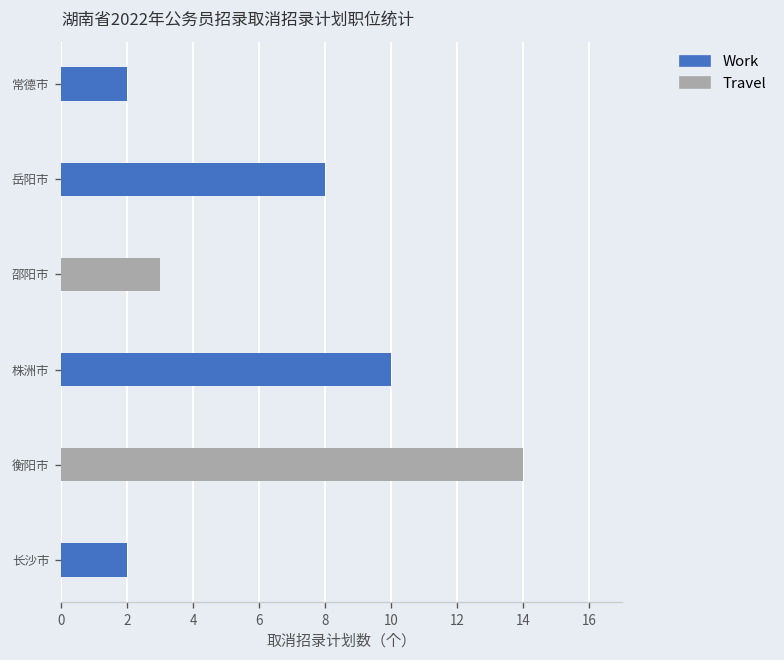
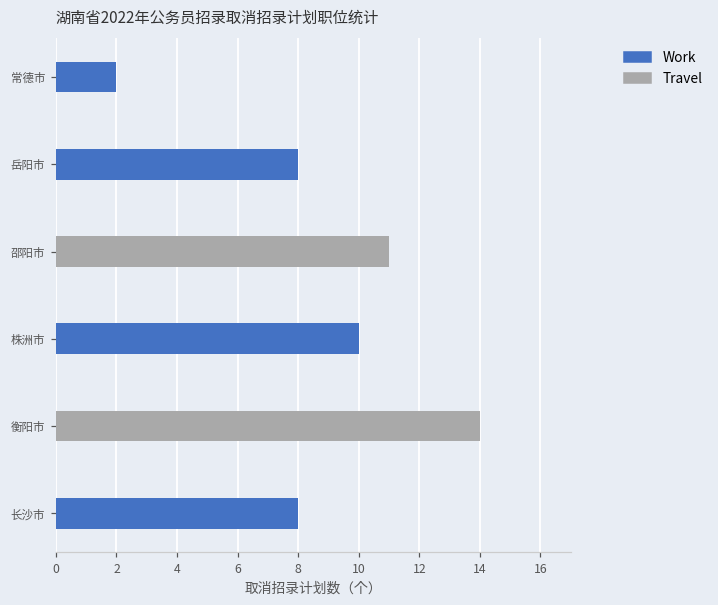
邵阳市: 3 -> 11
长沙市: 2 -> 8
